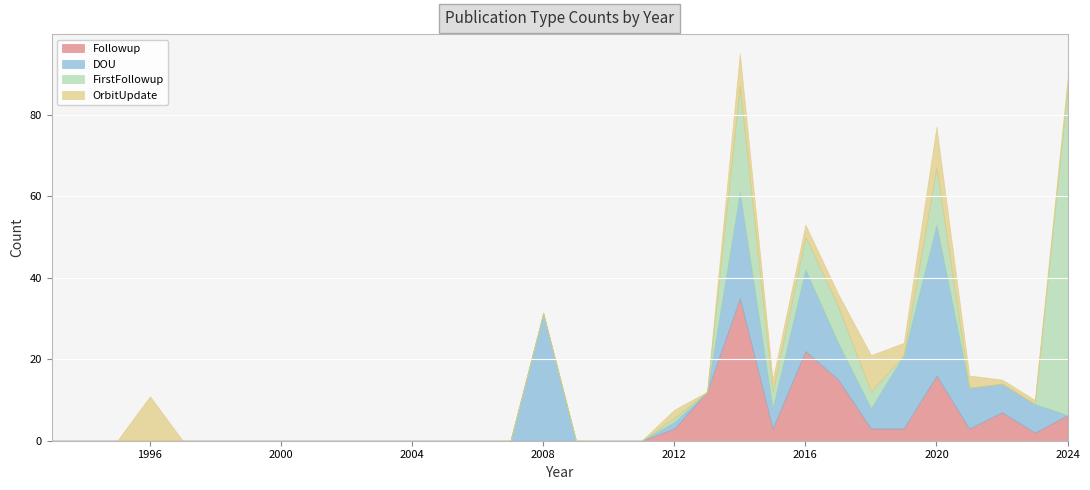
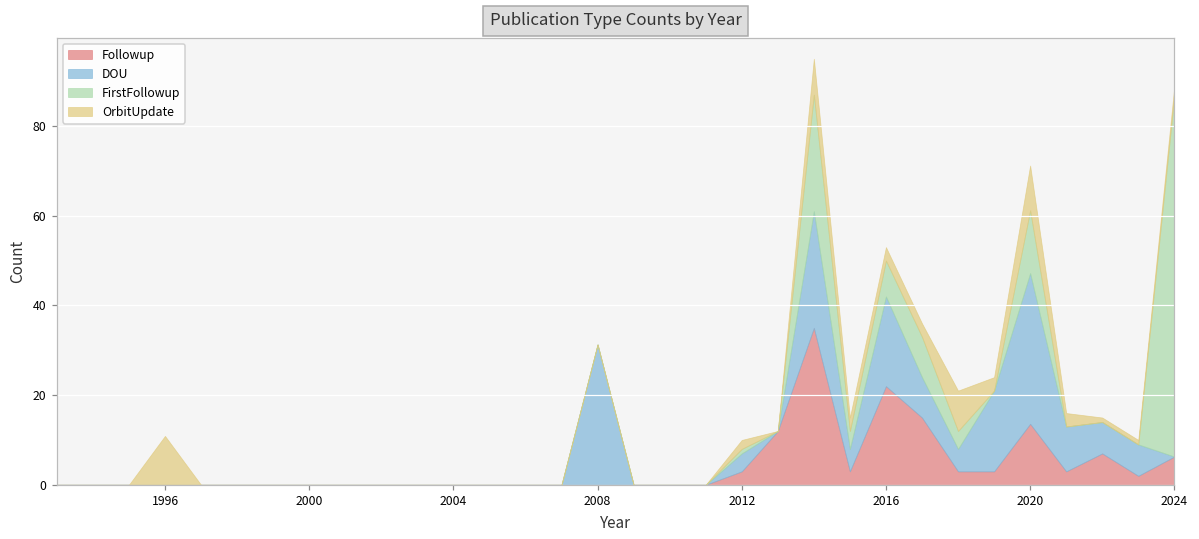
DOU, 2012: 2 -> 4
Followup, 2020: 16 -> 14
DOU, 2020: 37 -> 34
